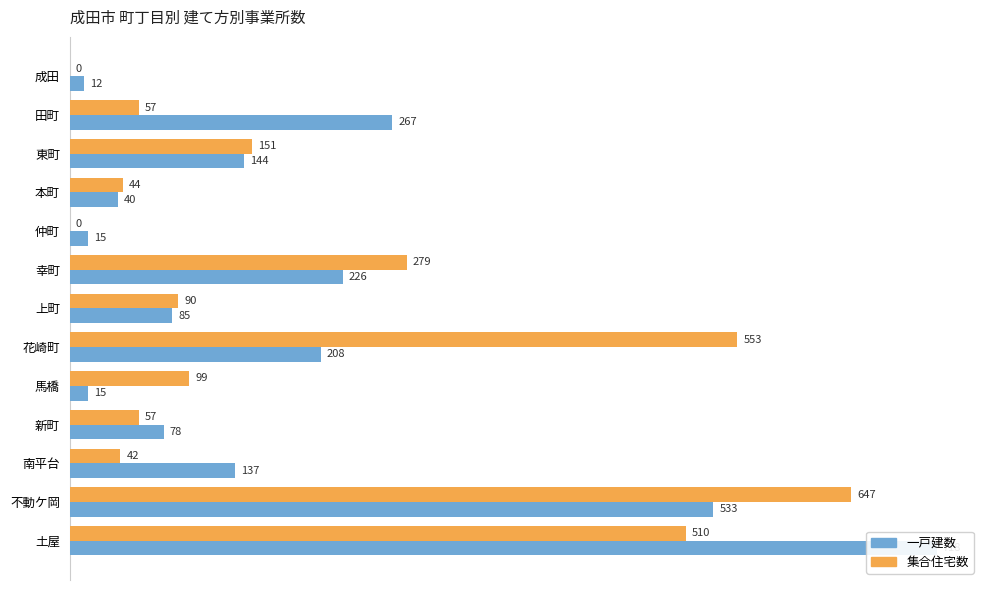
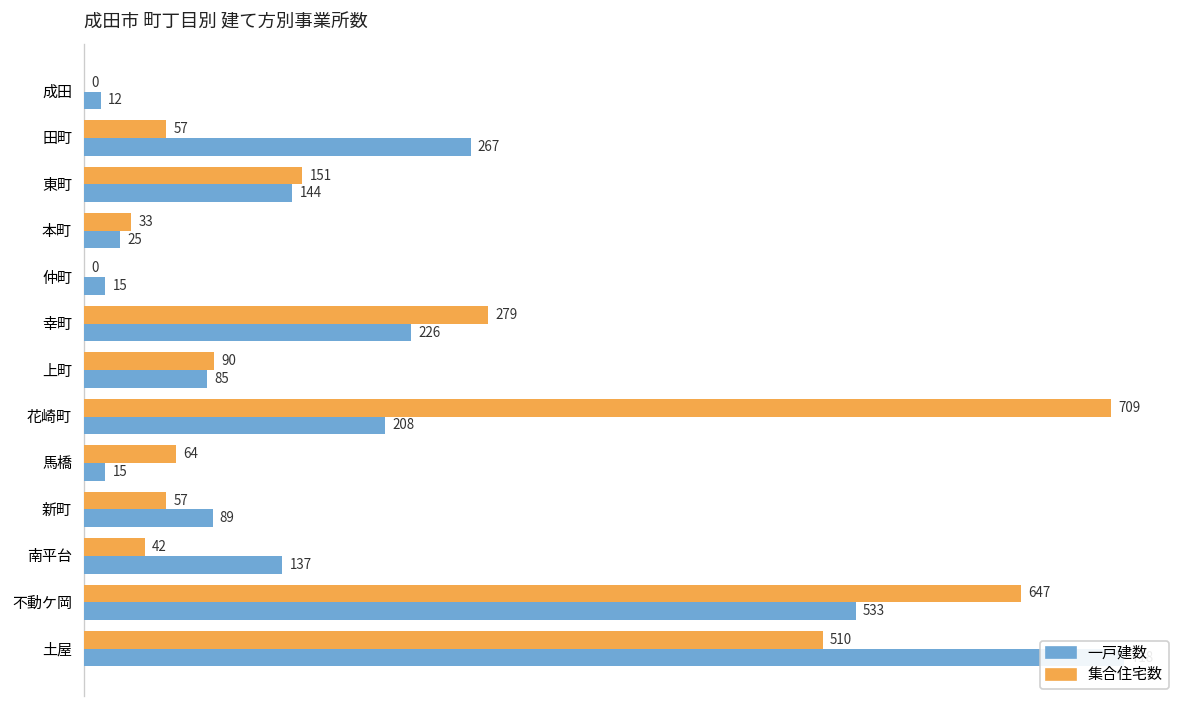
集合住宅数, 本町: 44 -> 33
一戸建数, 本町: 40 -> 25
集合住宅数, 花崎町: 553 -> 709
集合住宅数, 馬橋: 99 -> 64
一戸建数, 新町: 78 -> 89
